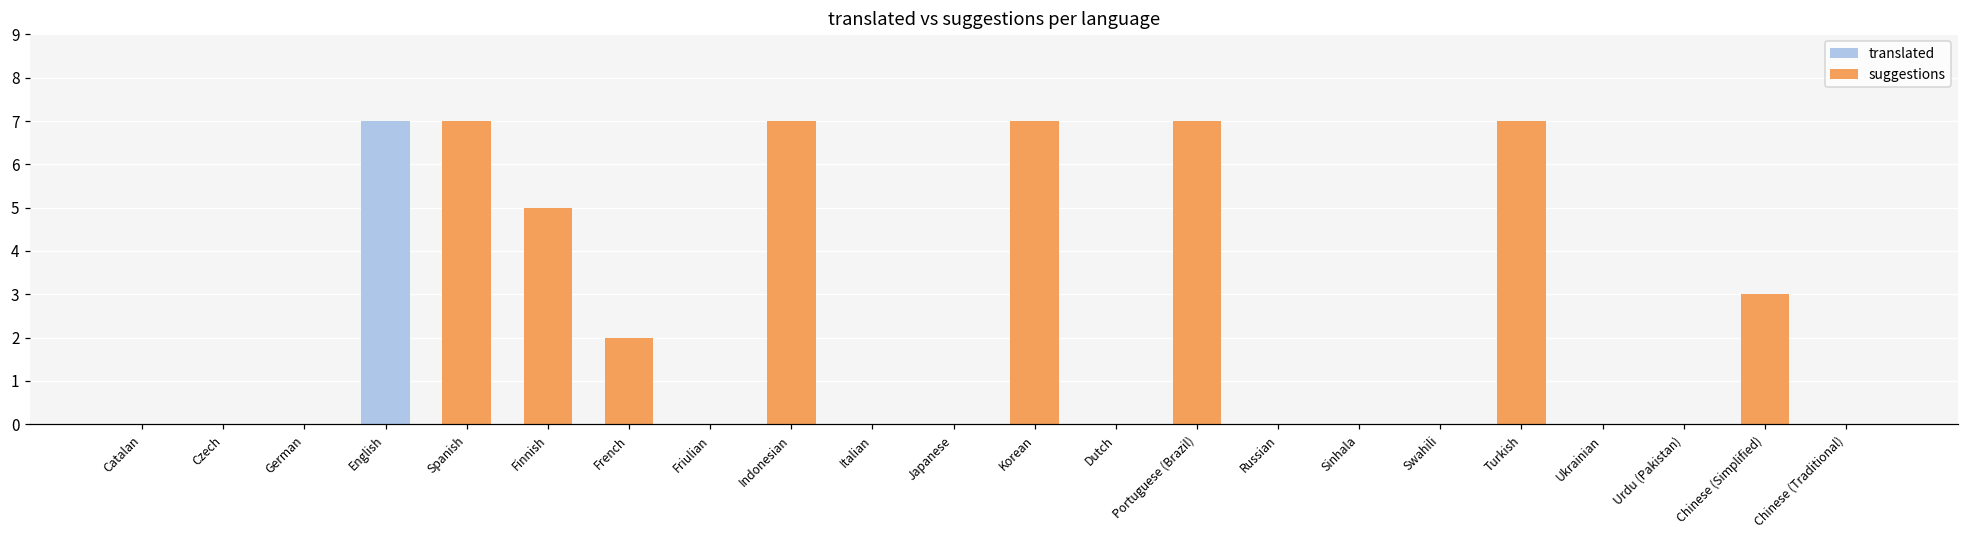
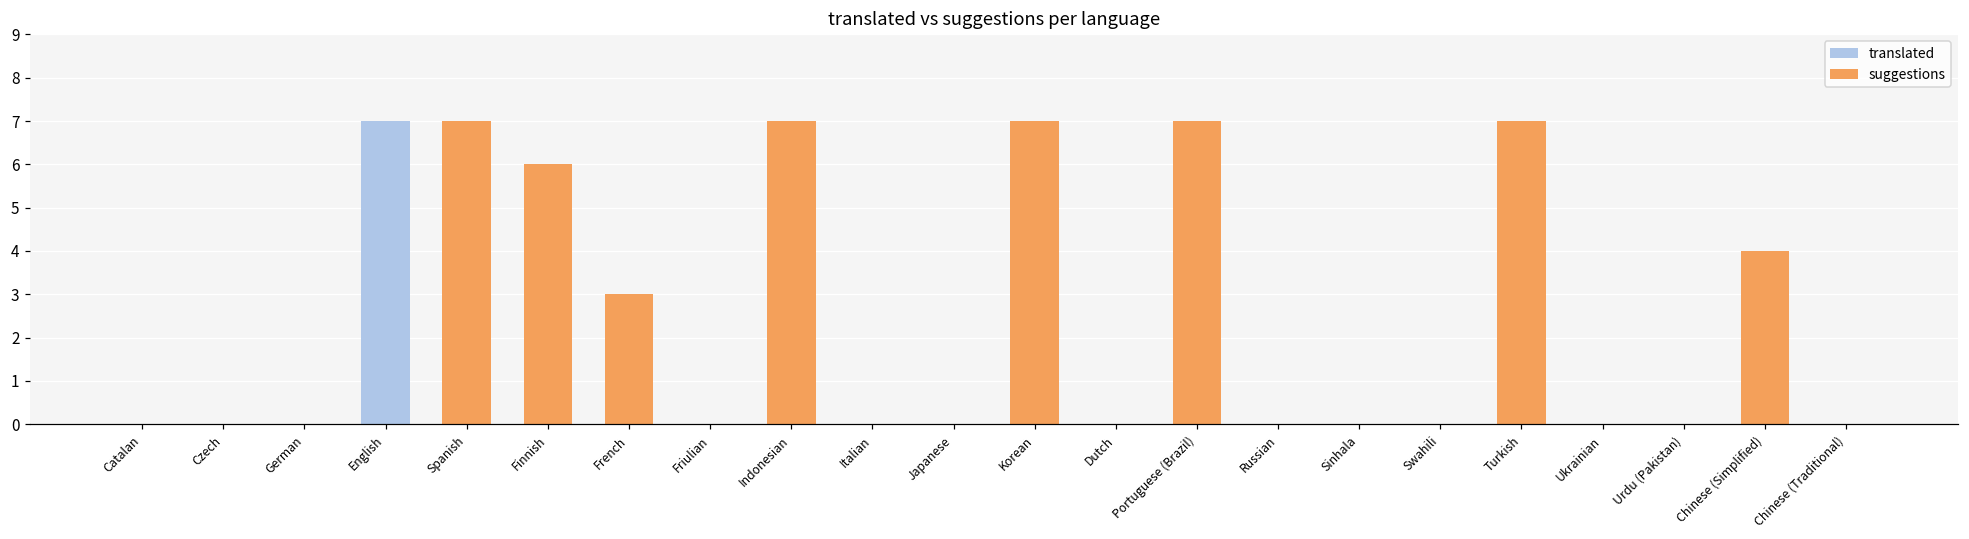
suggestions, Finnish: 5 -> 6
suggestions, French: 2 -> 3
suggestions, Chinese (Simplified): 3 -> 4
